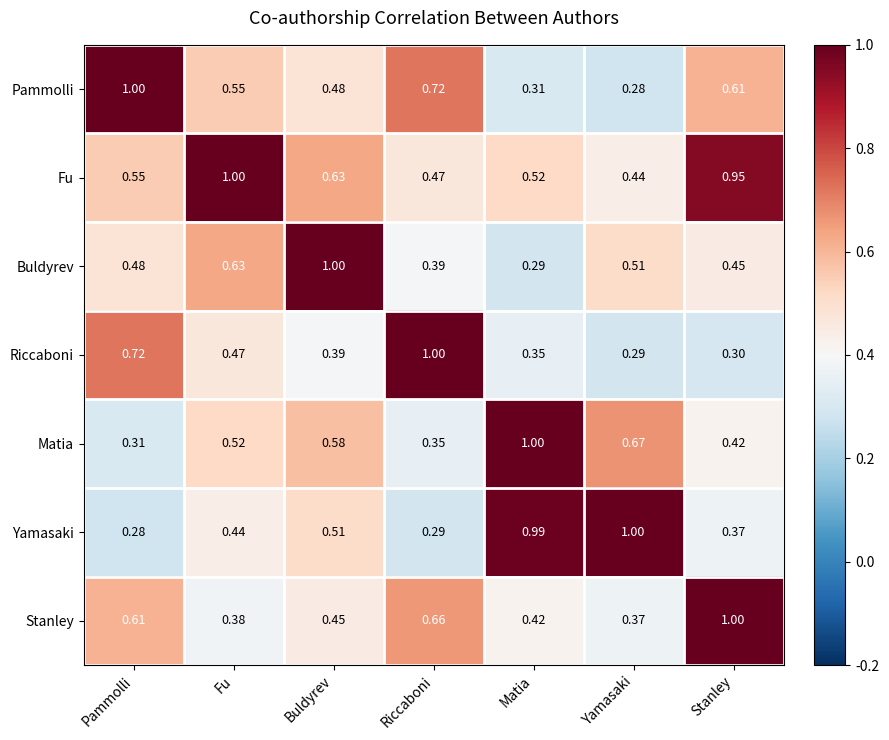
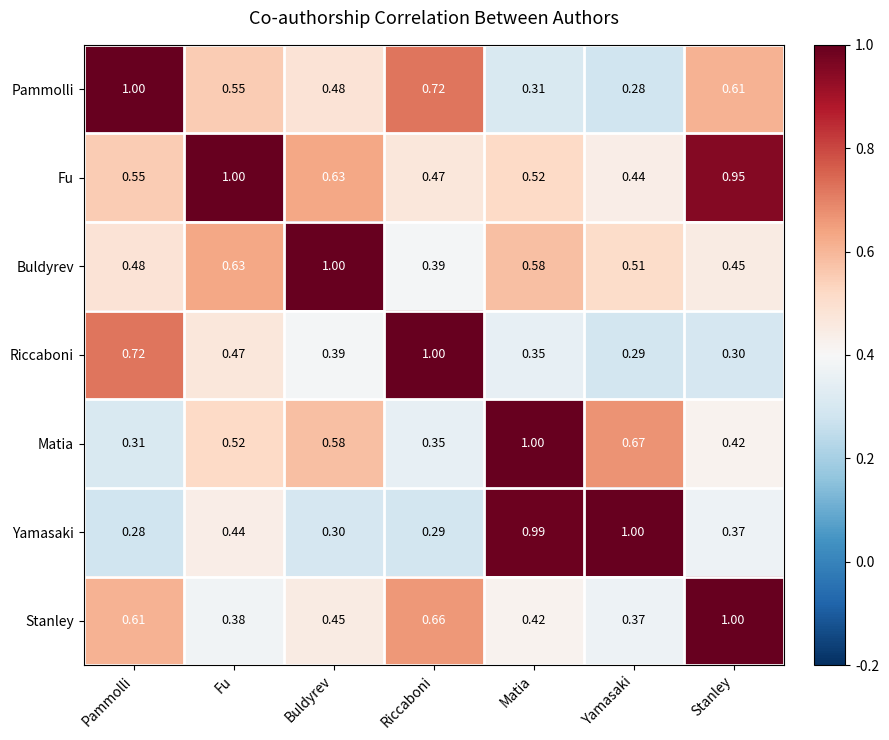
Buldyrev, Matia: 0.29 -> 0.58
Yamasaki, Buldyrev: 0.51 -> 0.30
